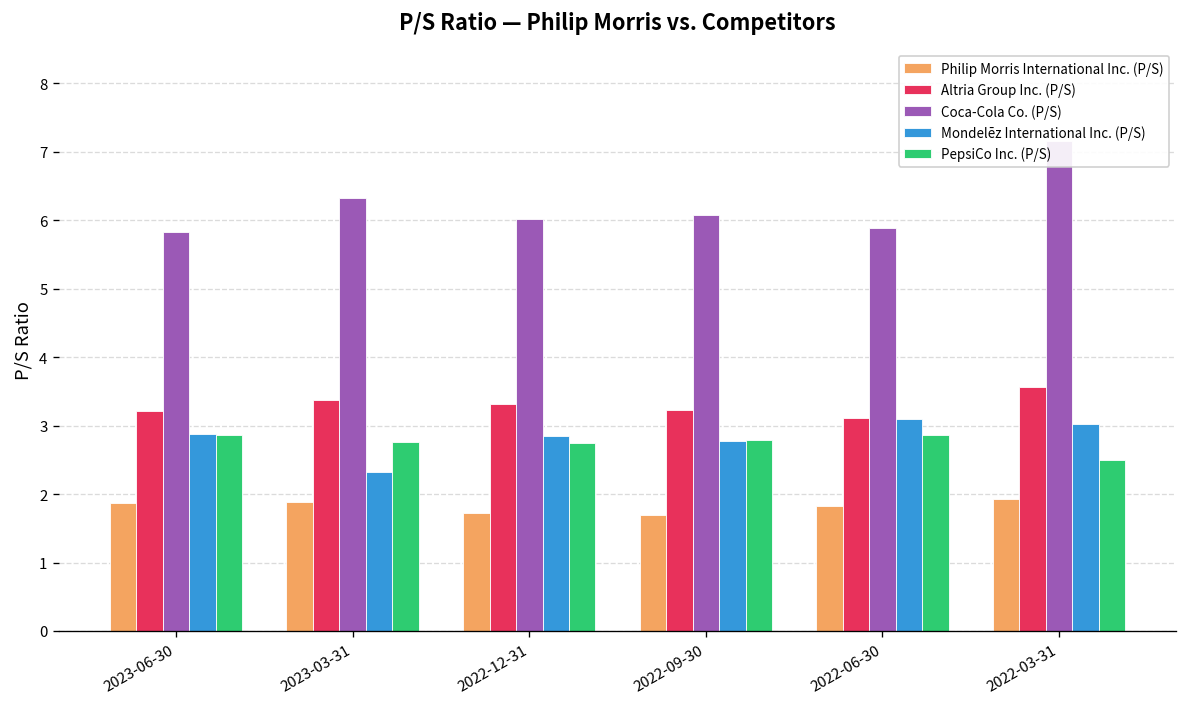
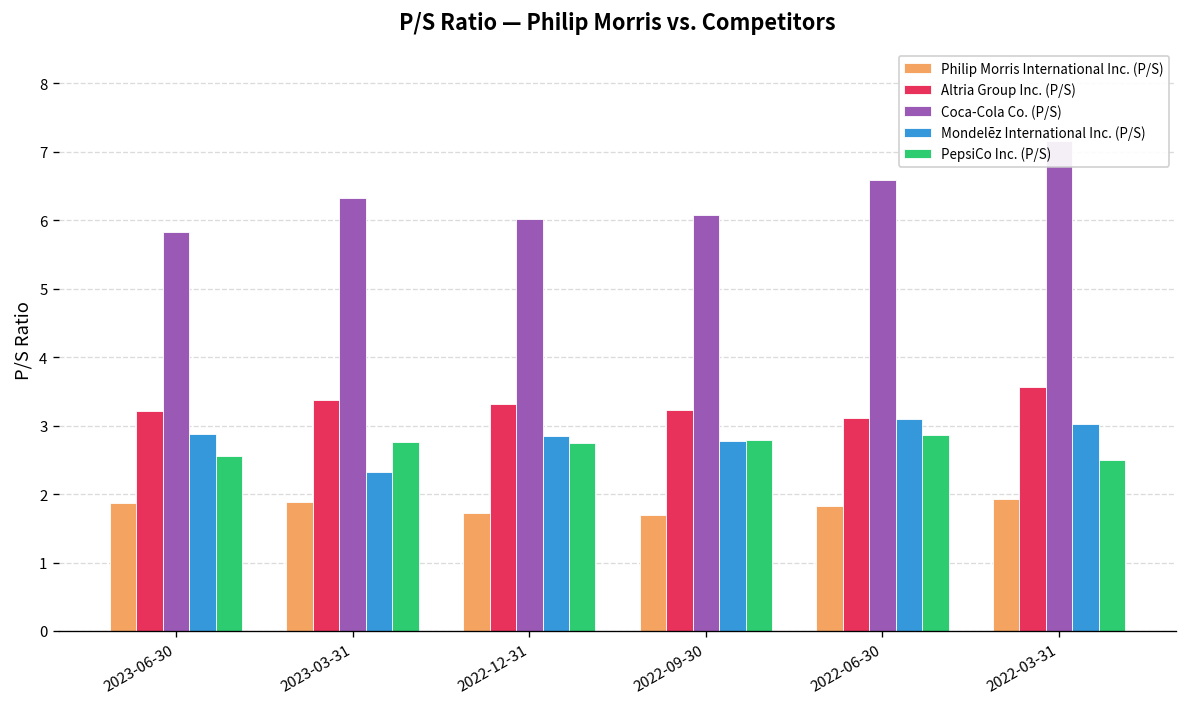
PepsiCo Inc. (P/S), 2023-06-30: 2.9 -> 2.6
Coca-Cola Co. (P/S), 2022-06-30: 5.9 -> 6.6
